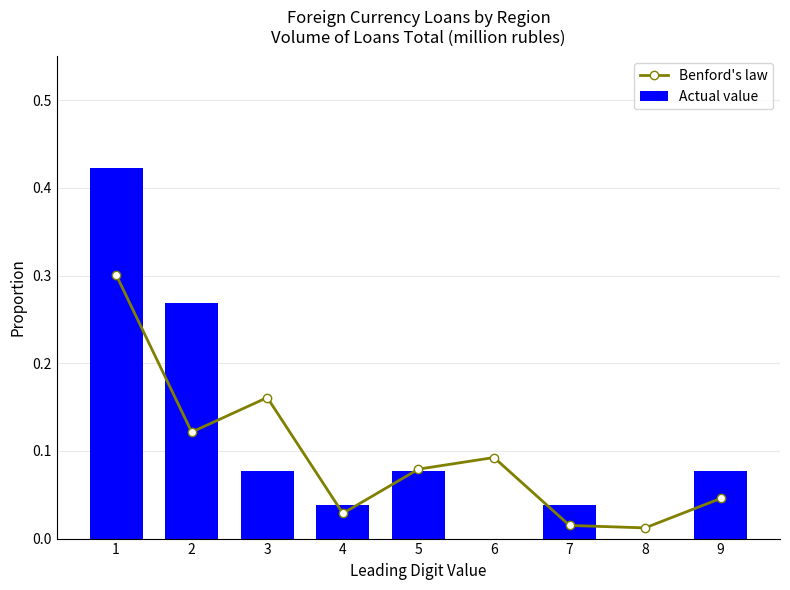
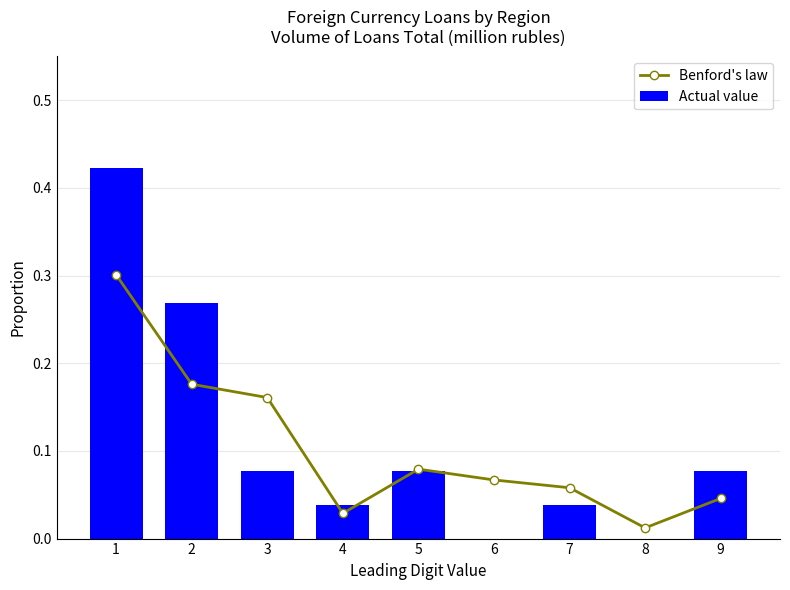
Benford's law, 2: 0.12 -> 0.18
Benford's law, 6: 0.09 -> 0.07
Benford's law, 7: 0.02 -> 0.06
